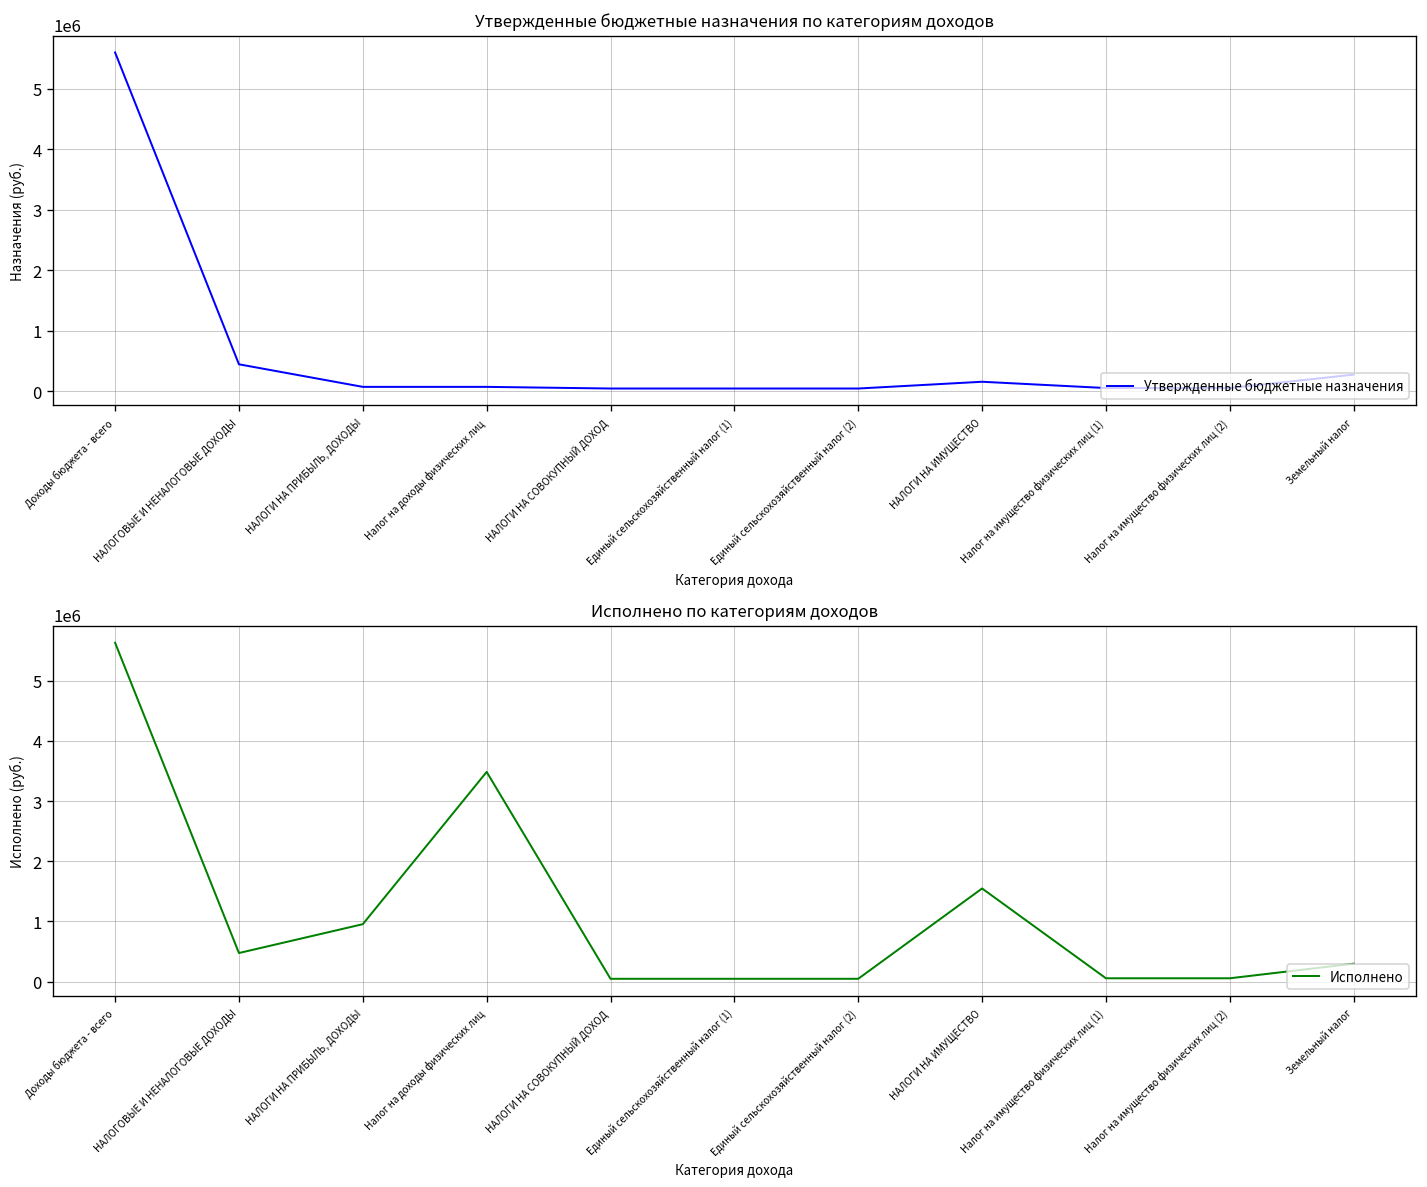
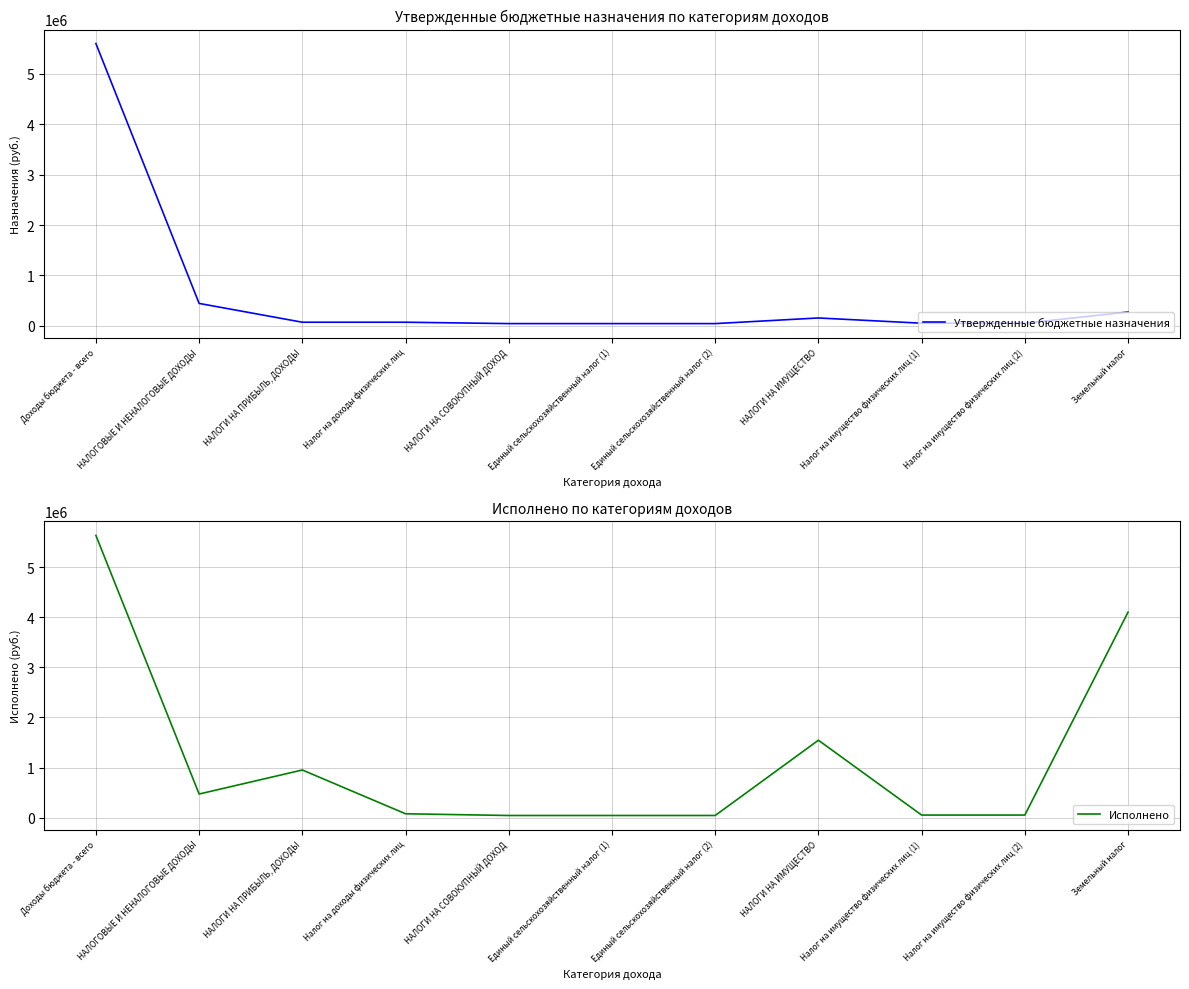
Исполнено по категориям доходов, Налог на доходы физических лиц: 3500000 -> 100000
Исполнено по категориям доходов, Земельный налог: 300000 -> 4100000
